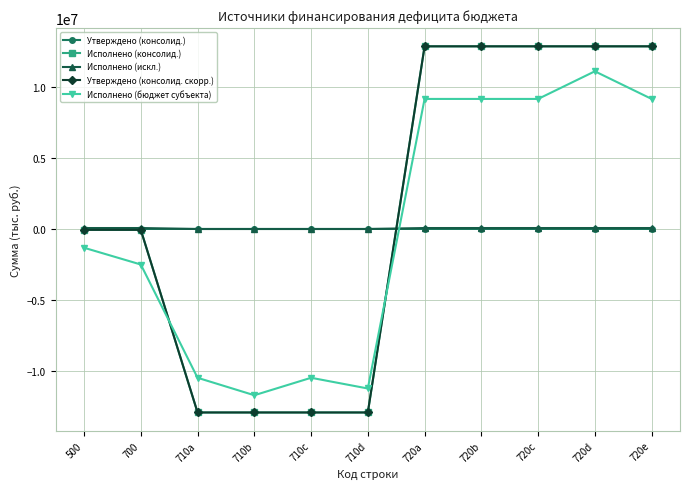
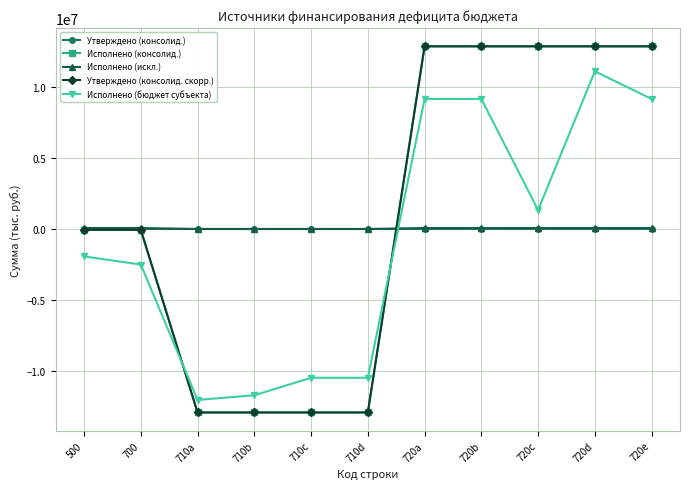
Исполнено (бюджет субъекта), 500: -1300000 -> -1900000
Исполнено (бюджет субъекта), 710a: -10500000 -> -12000000
Исполнено (бюджет субъекта), 710d: -11200000 -> -10500000
Исполнено (бюджет субъекта), 720c: 9100000 -> 1300000
